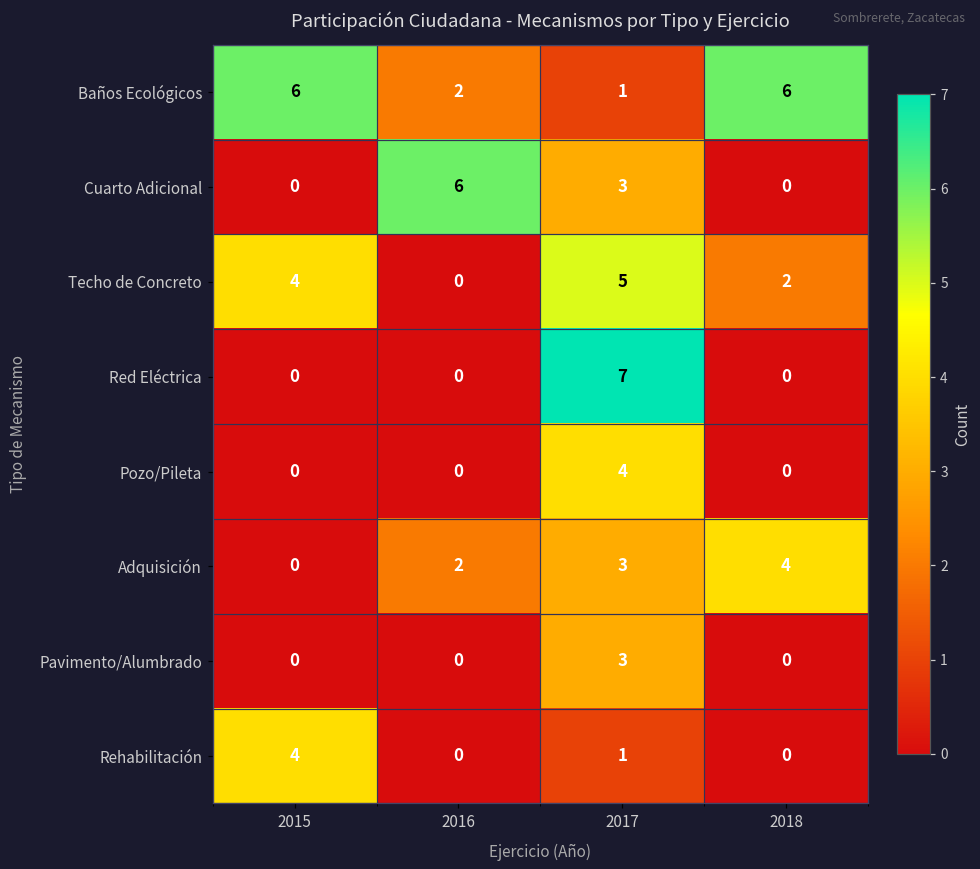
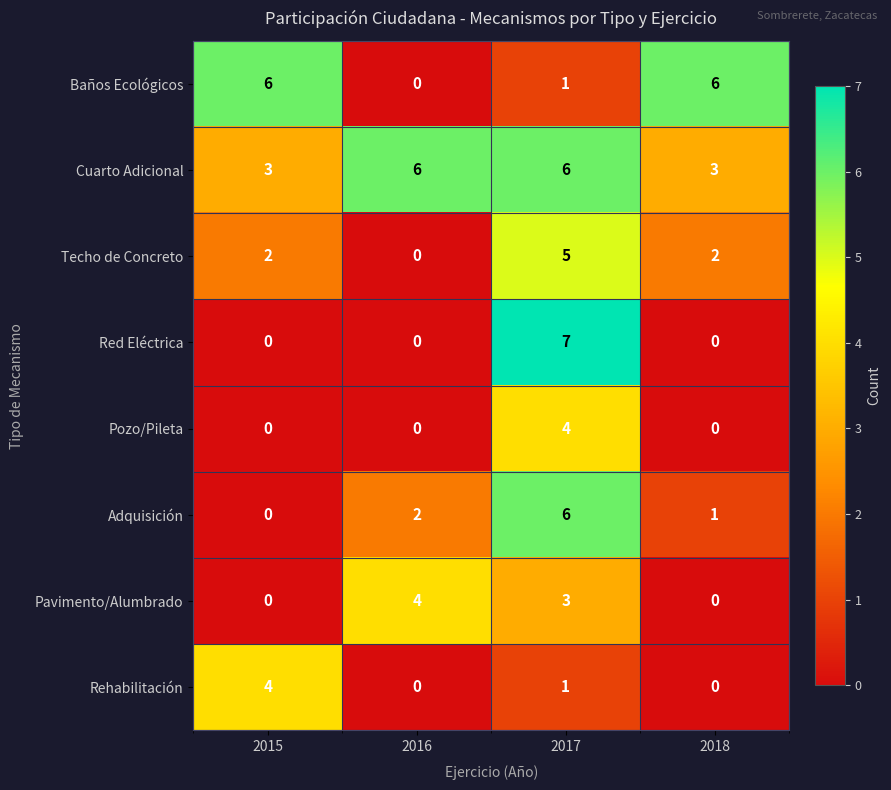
Baños Ecológicos, 2016: 2 -> 0
Cuarto Adicional, 2015: 0 -> 3
Cuarto Adicional, 2017: 3 -> 6
Cuarto Adicional, 2018: 0 -> 3
Techo de Concreto, 2015: 4 -> 2
Adquisición, 2017: 3 -> 6
Adquisición, 2018: 4 -> 1
Pavimento/Alumbrado, 2016: 0 -> 4
